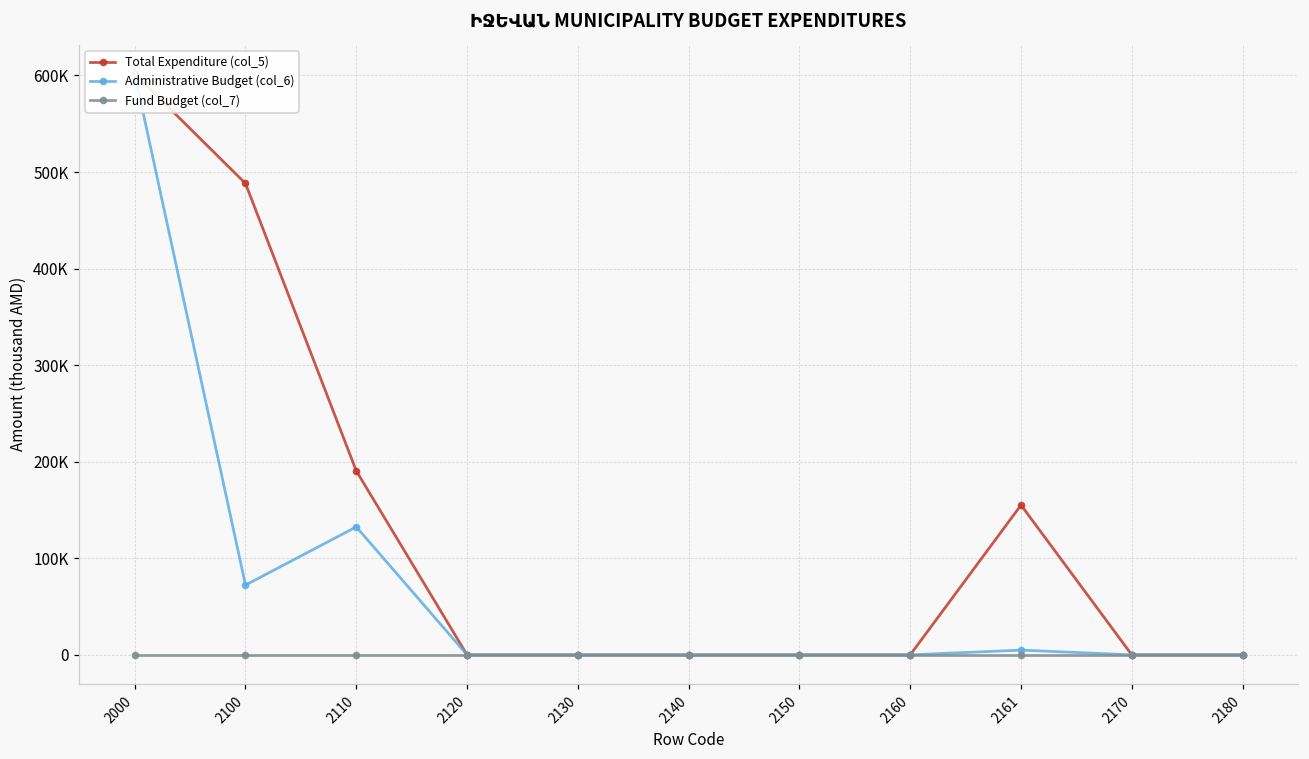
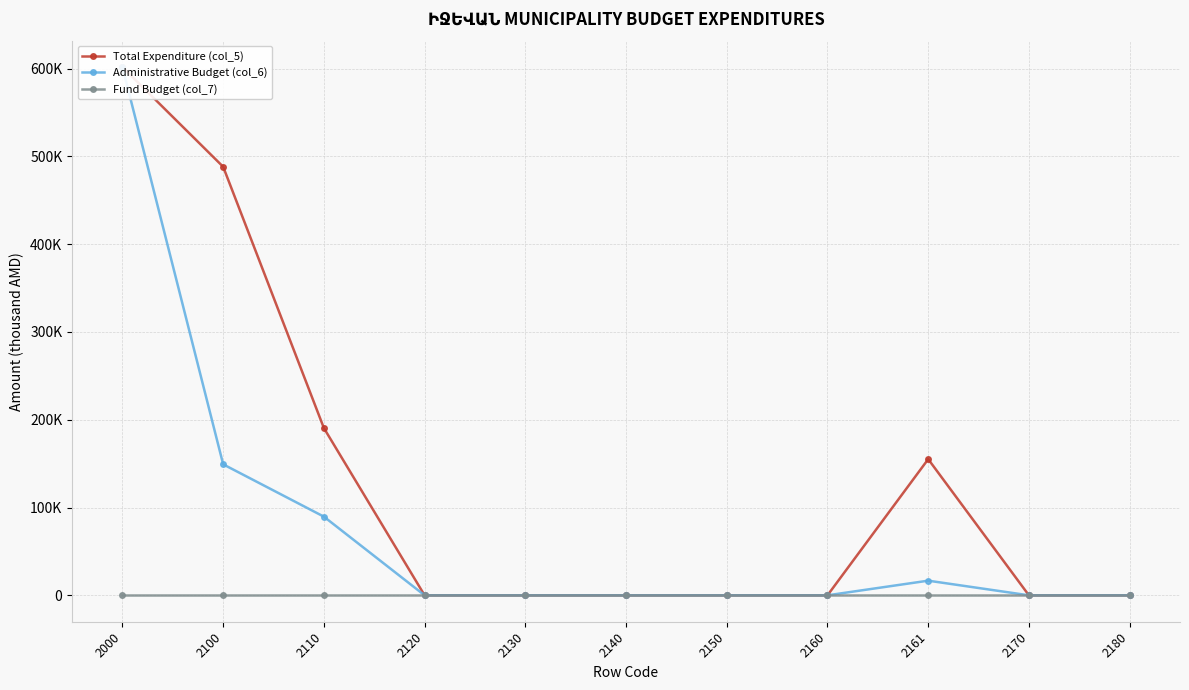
Administrative Budget (col_6), 2100: 70000 -> 150000
Administrative Budget (col_6), 2110: 130000 -> 90000
Administrative Budget (col_6), 2161: 0 -> 20000
